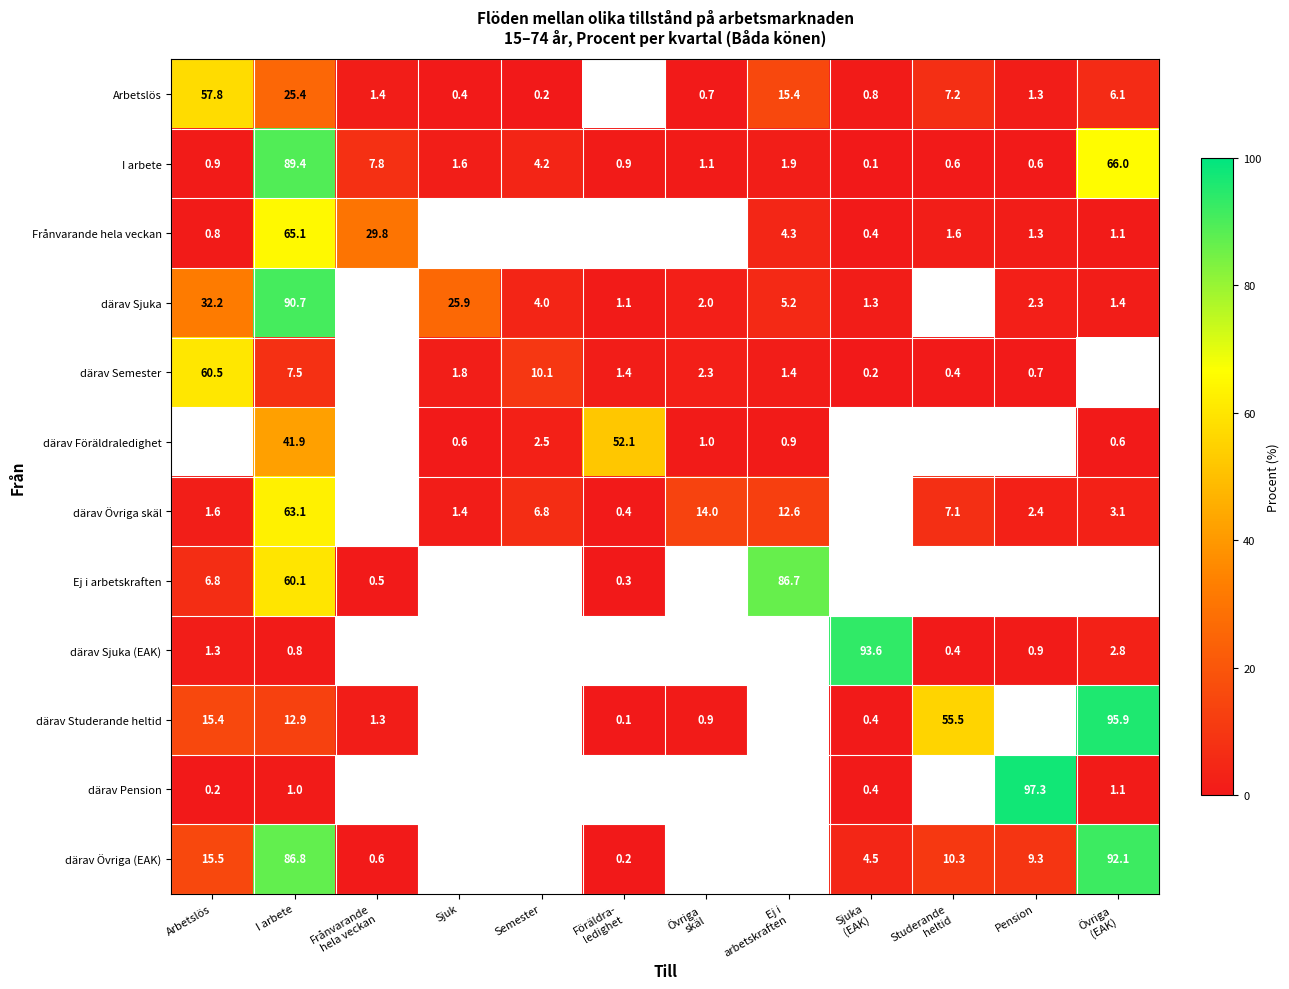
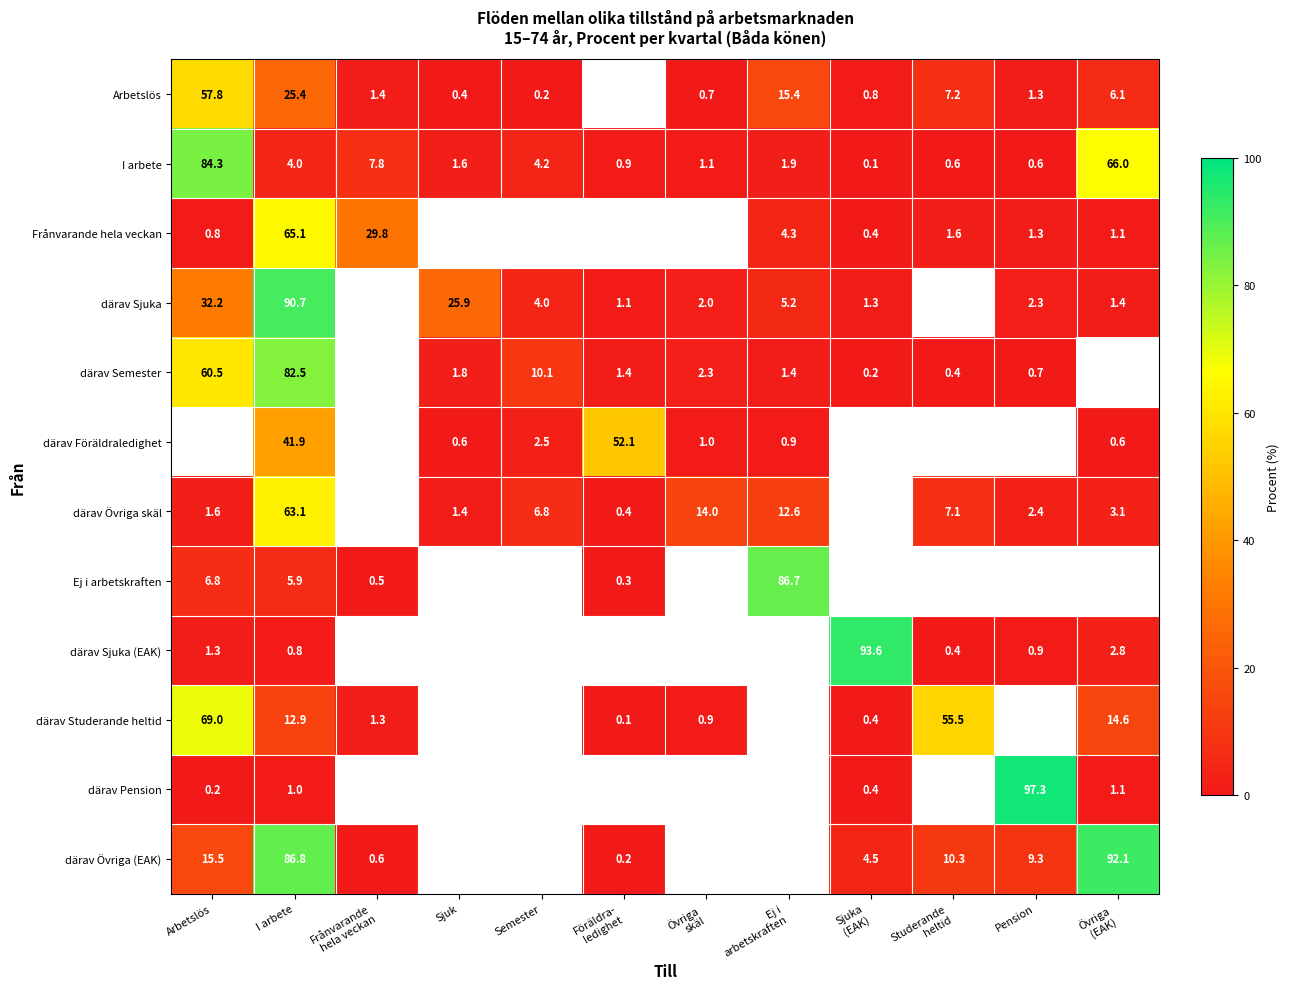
I arbete, Arbetslös: 0.9 -> 84.3
I arbete, I arbete: 89.4 -> 4.0
därav Semester, I arbete: 7.5 -> 82.5
Ej i arbetskraften, I arbete: 60.1 -> 5.9
därav Studerande heltid, Arbetslös: 15.4 -> 69.0
därav Studerande heltid, Övriga (EAK): 95.9 -> 14.6
